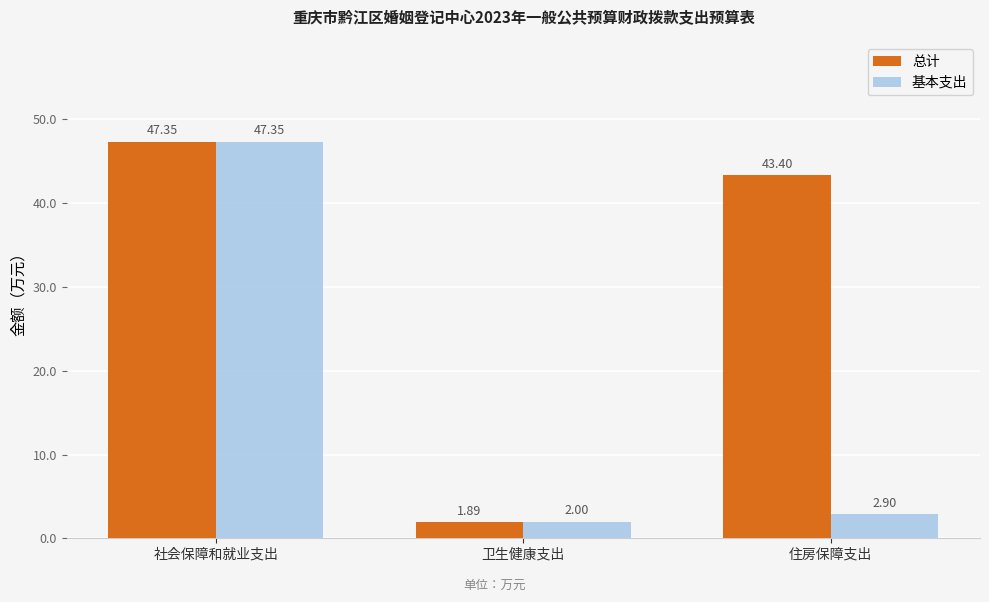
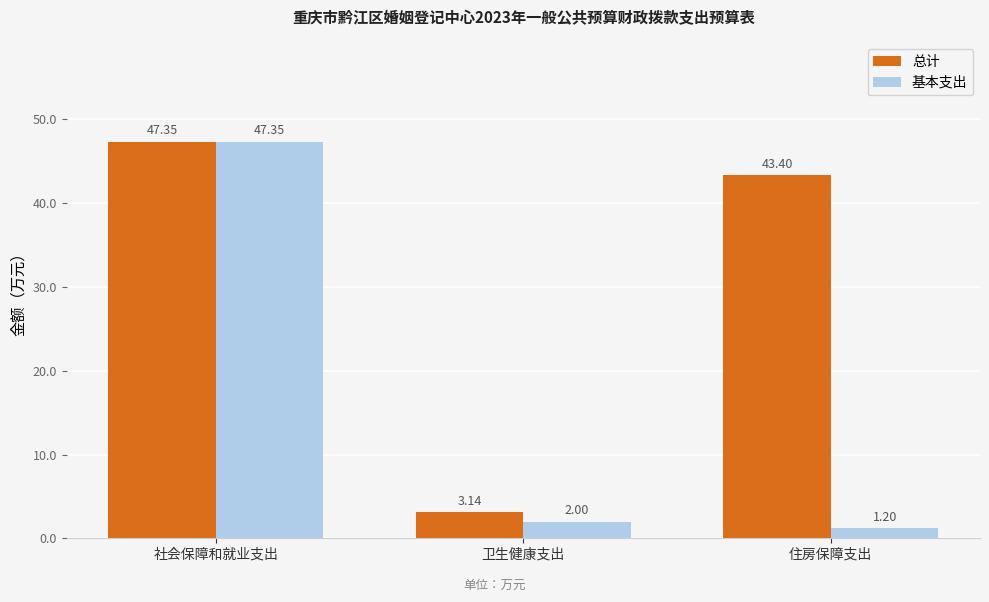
总计, 卫生健康支出: 1.89 -> 3.14
基本支出, 住房保障支出: 2.90 -> 1.20
